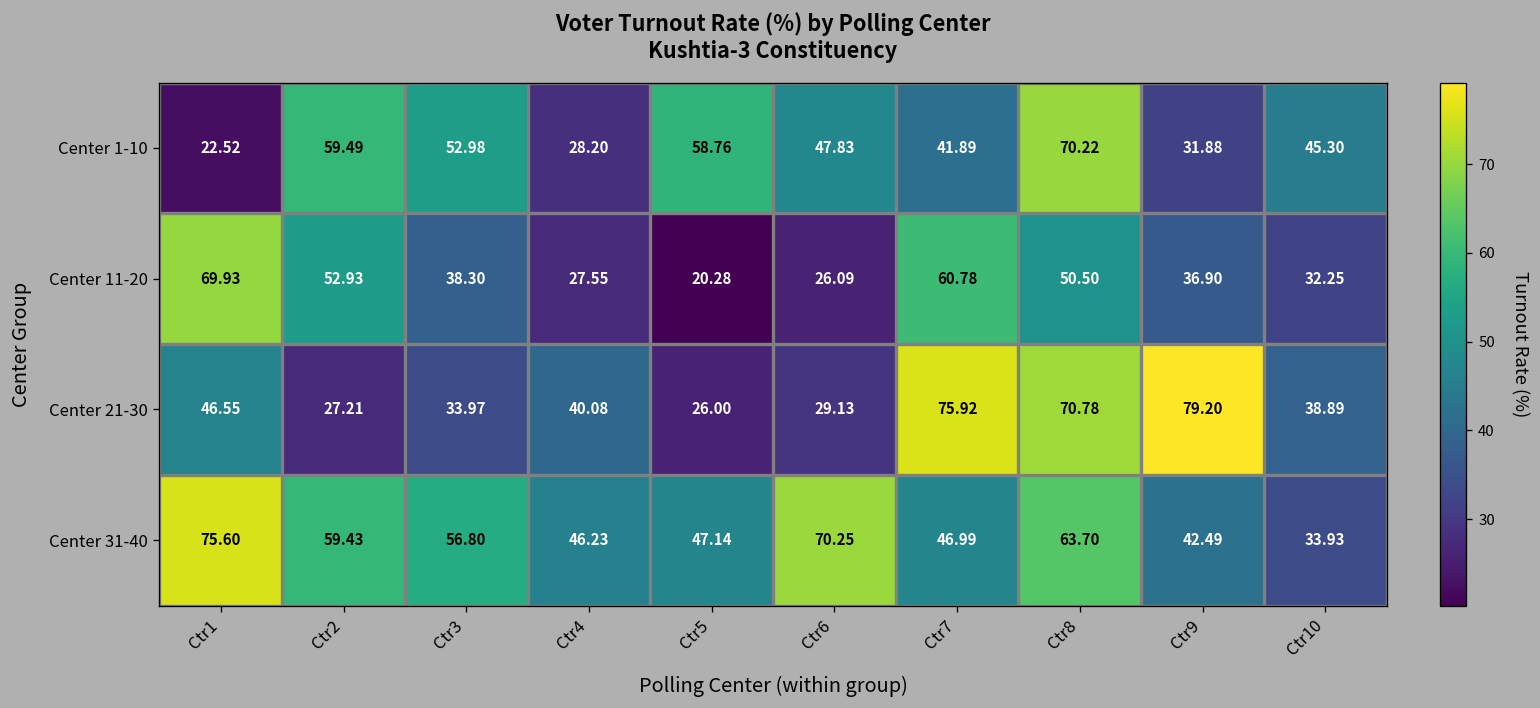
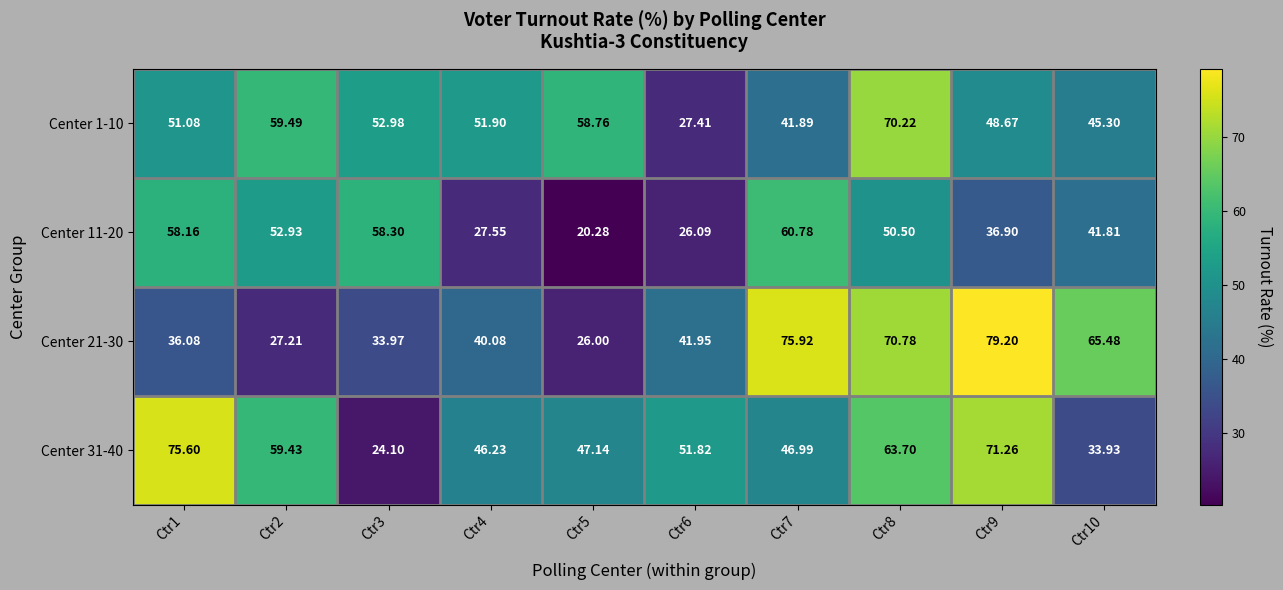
Center 1-10, Ctr1: 22.52 -> 51.08
Center 1-10, Ctr4: 28.20 -> 51.90
Center 1-10, Ctr6: 47.83 -> 27.41
Center 1-10, Ctr9: 31.88 -> 48.67
Center 11-20, Ctr1: 69.93 -> 58.16
Center 11-20, Ctr3: 38.30 -> 58.30
Center 11-20, Ctr10: 32.25 -> 41.81
Center 21-30, Ctr1: 46.55 -> 36.08
Center 21-30, Ctr6: 29.13 -> 41.95
Center 21-30, Ctr10: 38.89 -> 65.48
Center 31-40, Ctr3: 56.80 -> 24.10
Center 31-40, Ctr6: 70.25 -> 51.82
Center 31-40, Ctr9: 42.49 -> 71.26
